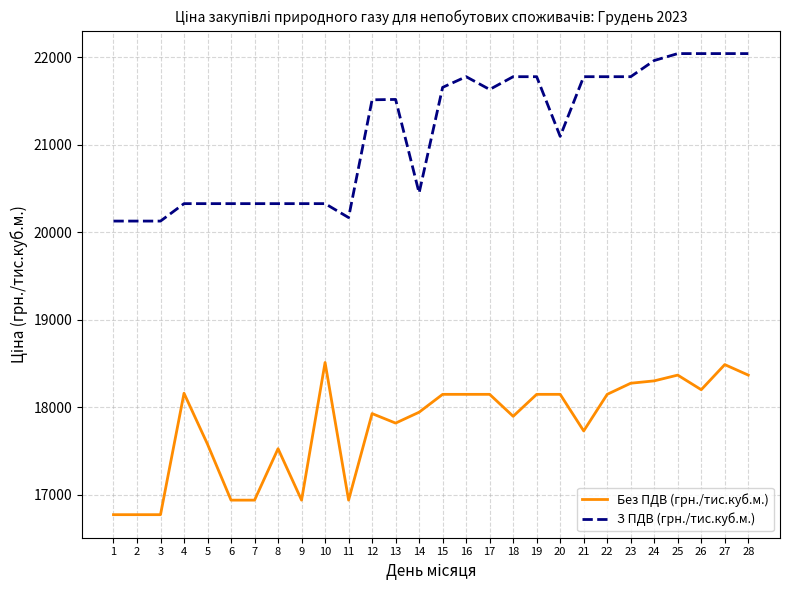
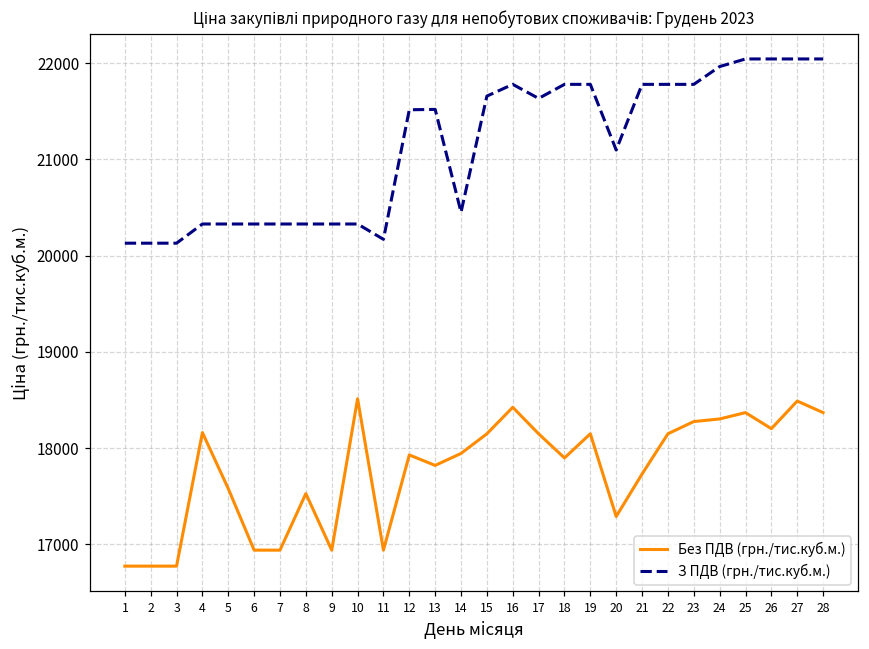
Без ПДВ (грн./тис.куб.м.), 16: 18200 -> 18400
Без ПДВ (грн./тис.куб.м.), 20: 18200 -> 17300
